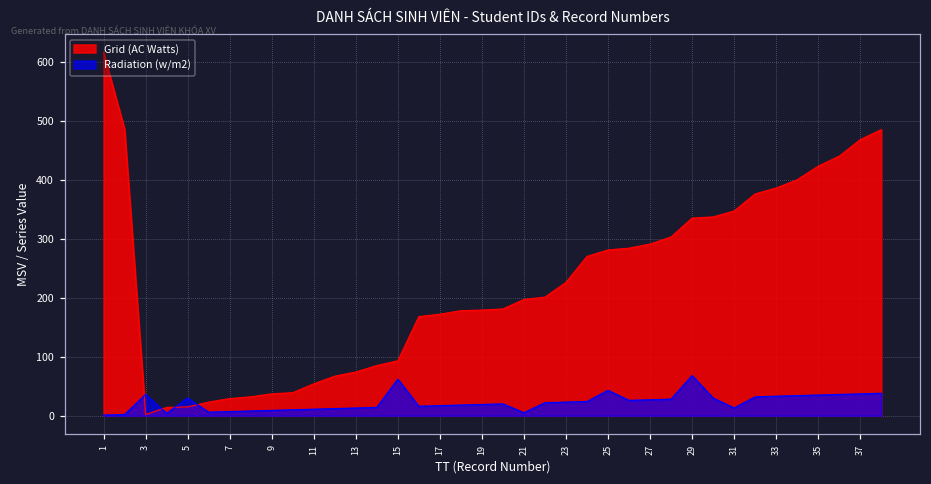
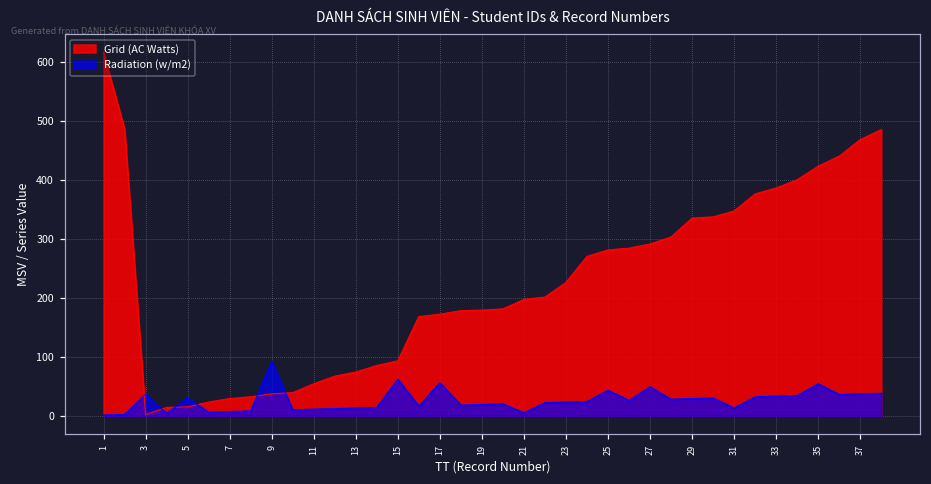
Radiation (w/m2), 9: 10 -> 90
Radiation (w/m2), 17: 20 -> 60
Radiation (w/m2), 27: 30 -> 50
Radiation (w/m2), 29: 70 -> 30
Radiation (w/m2), 35: 40 -> 50
